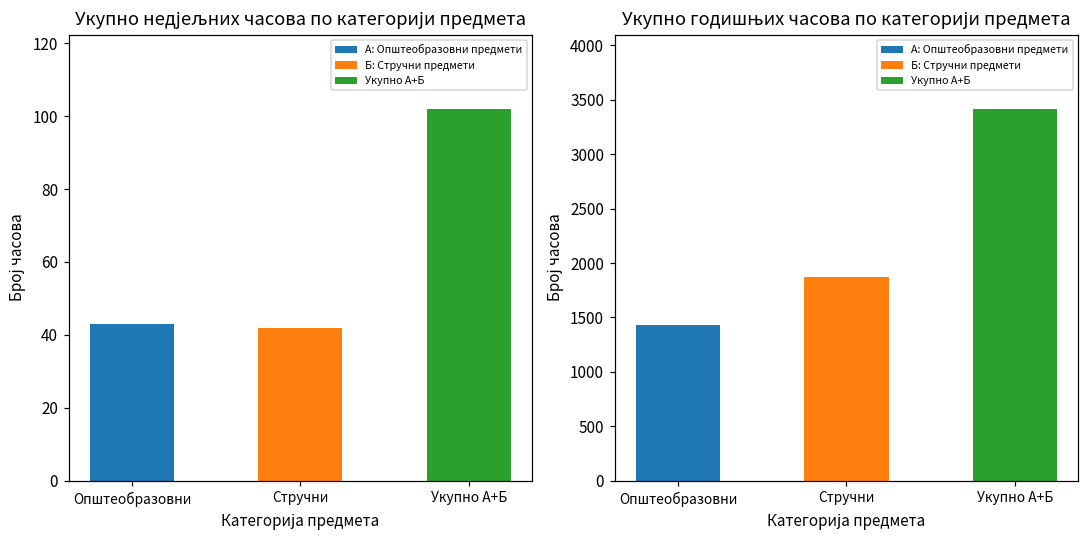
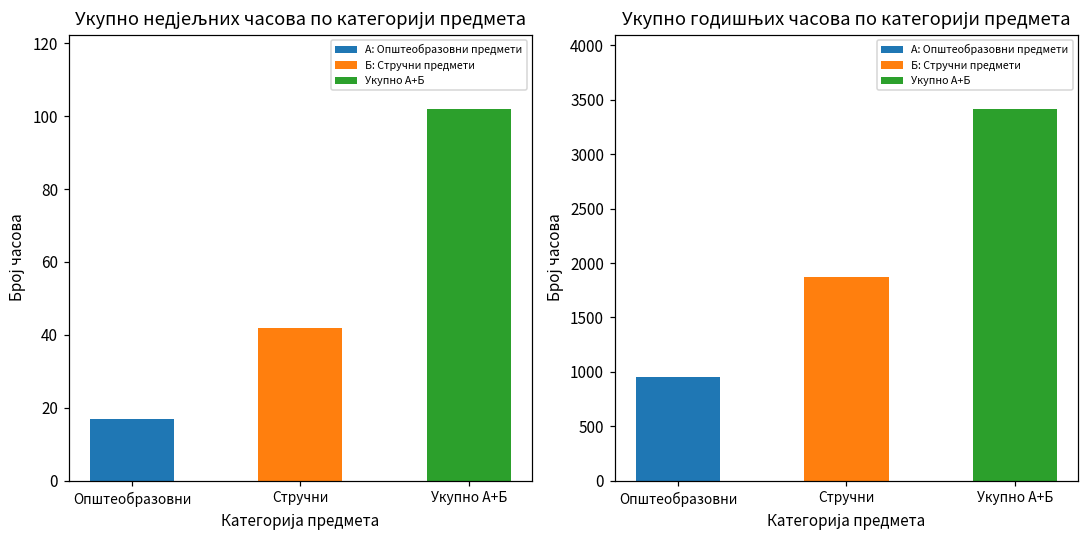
Укупно недјељних часова по категорији предмета, Општеобразовни: 43 -> 17
Укупно годишњих часова по категорији предмета, Општеобразовни: 1400 -> 900
